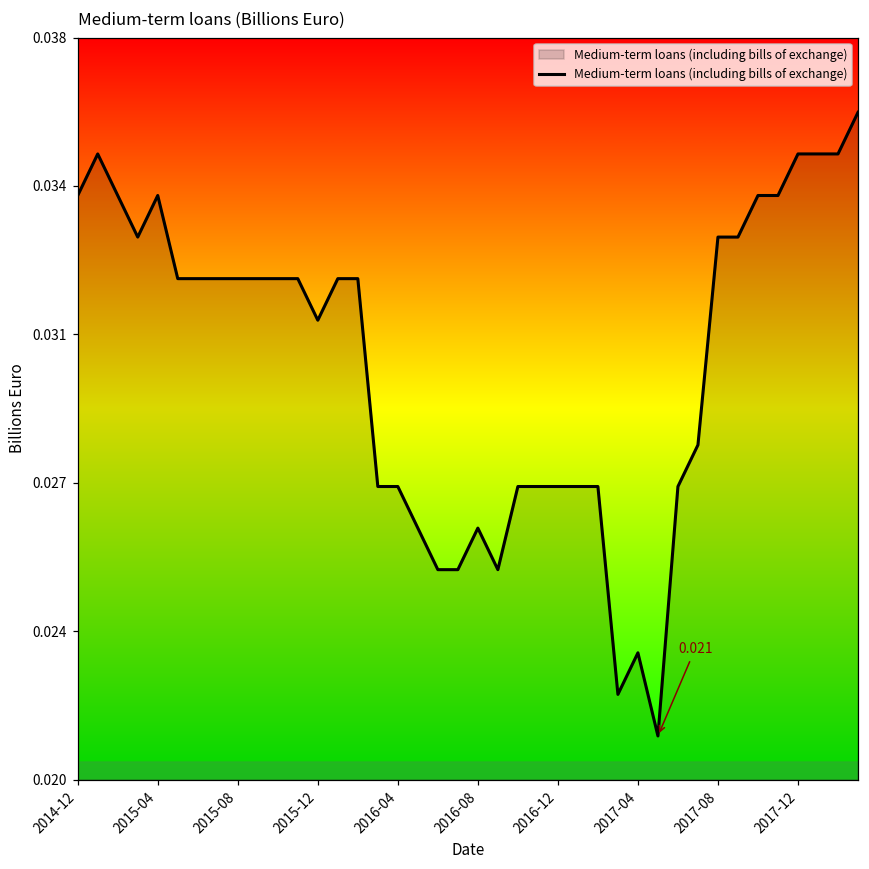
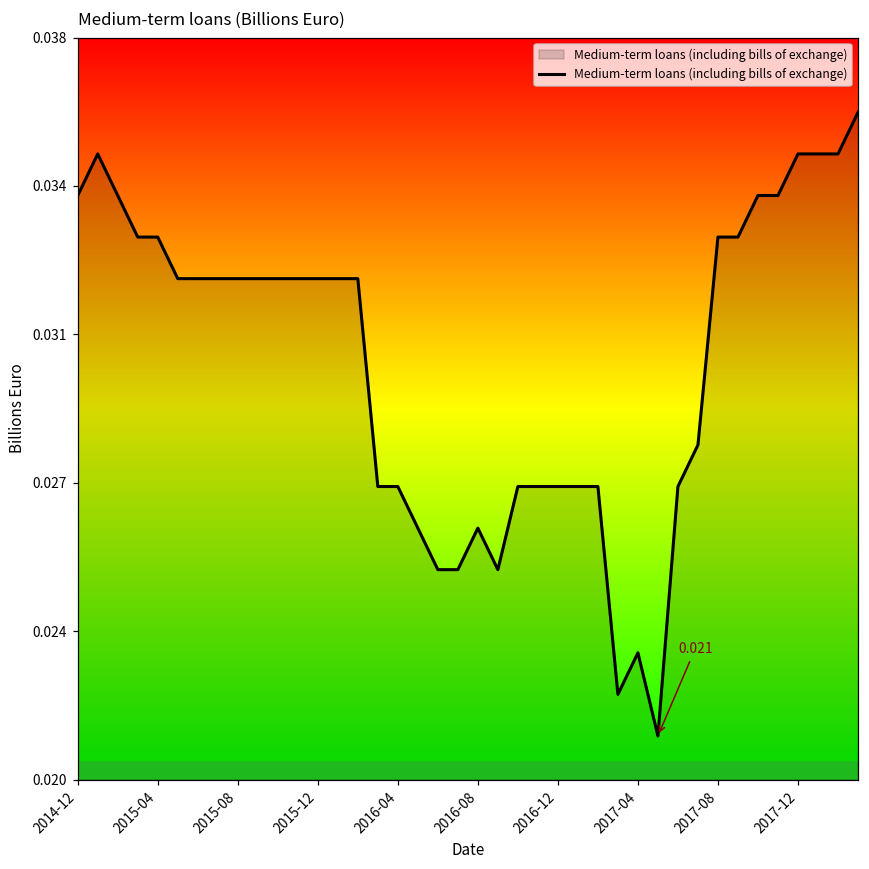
2015-04: 0.034 -> 0.033
2015-12: 0.031 -> 0.032
